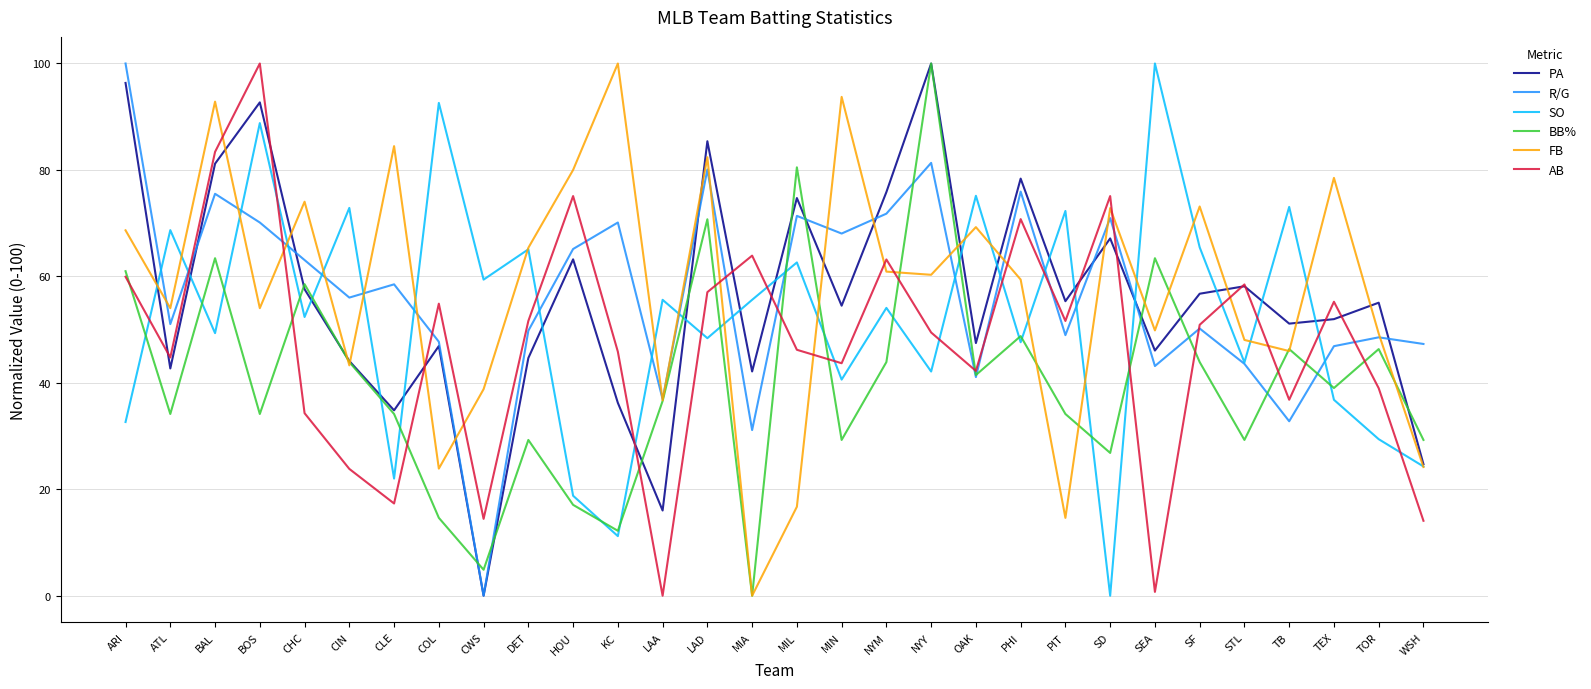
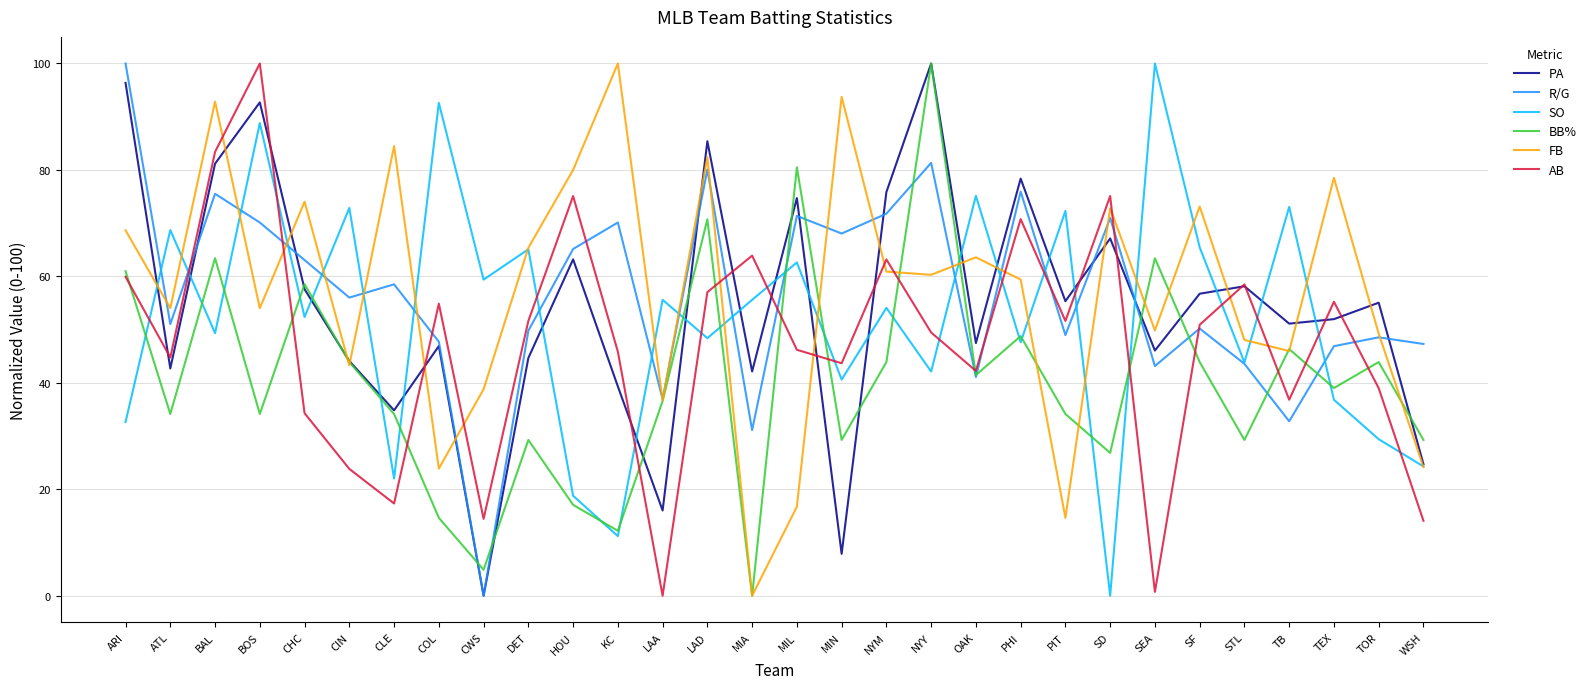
PA, KC: 36 -> 39
PA, MIN: 54 -> 8
FB, OAK: 69 -> 64
BB%, TOR: 46 -> 44
